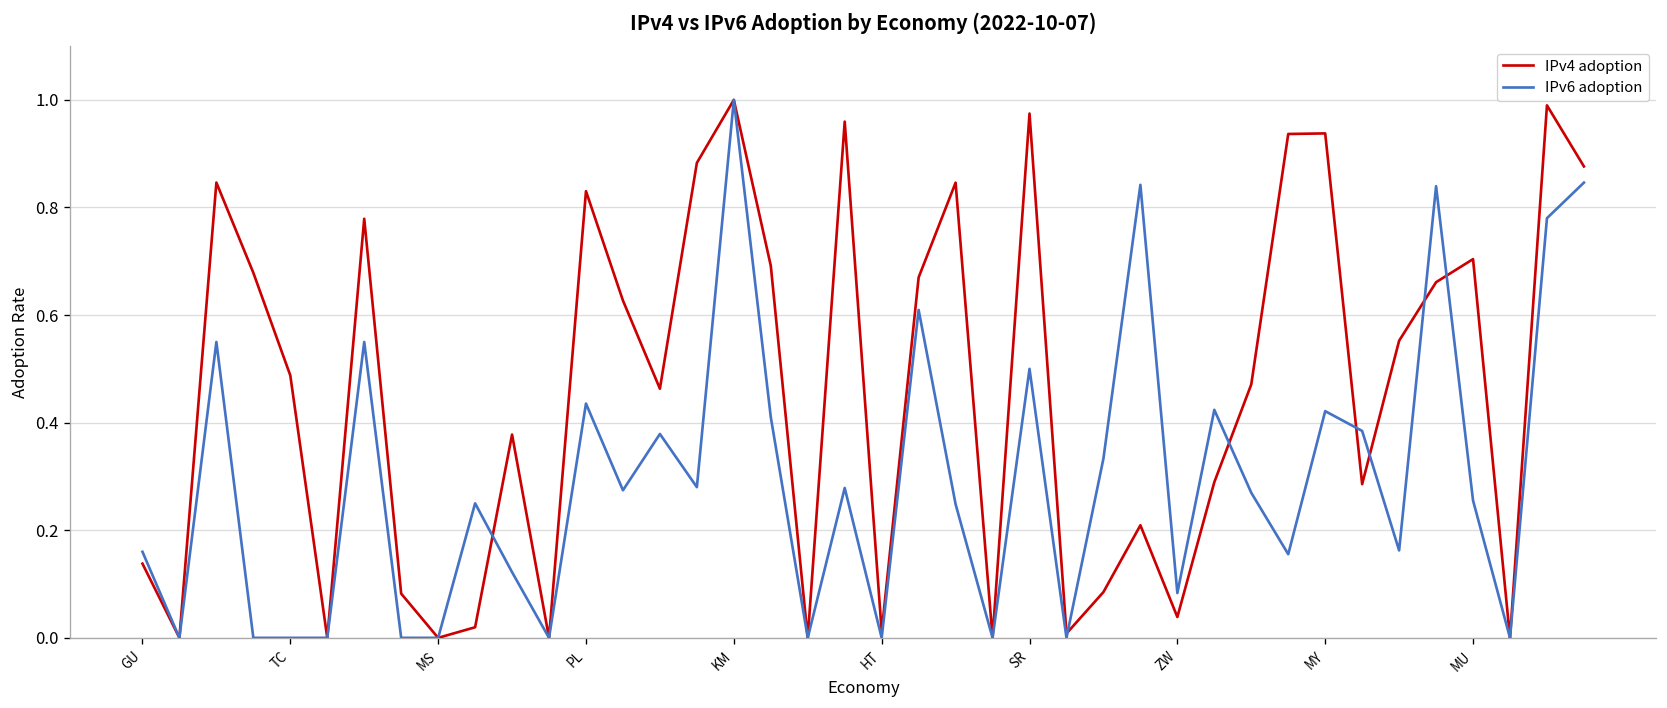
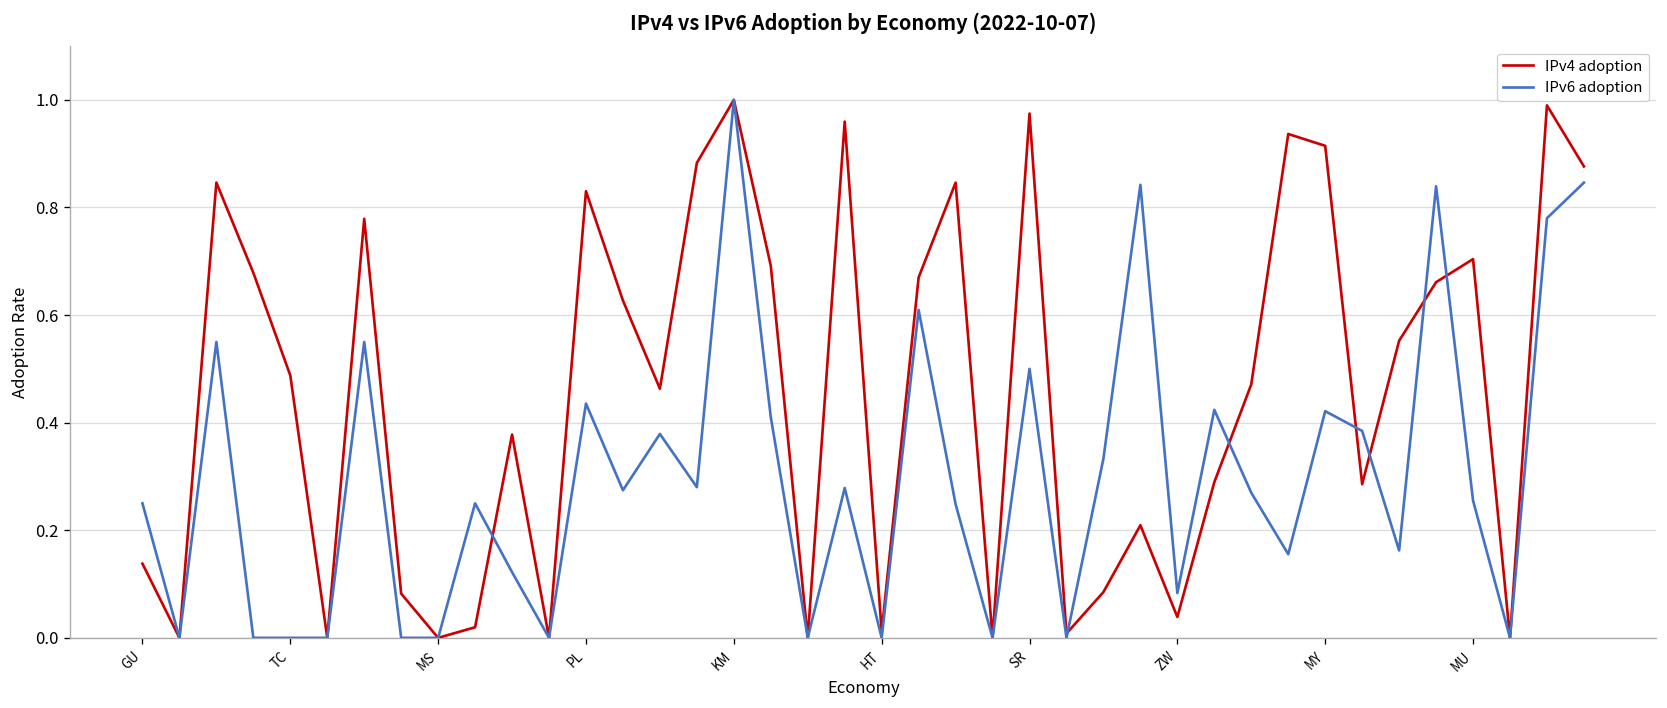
IPv6 adoption, GU: 0.16 -> 0.25
IPv4 adoption, MY: 0.94 -> 0.91
